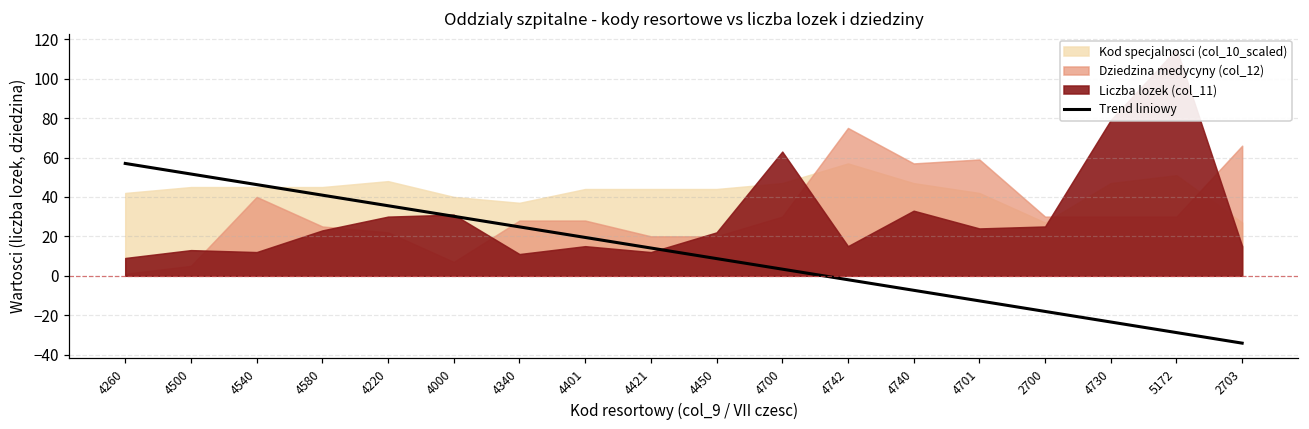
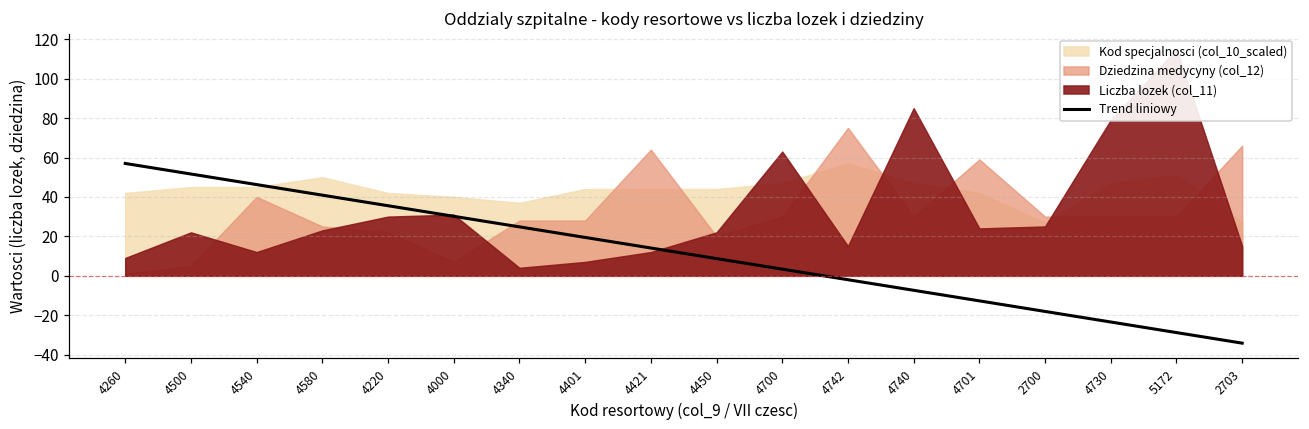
Liczba lozek (col_11), 4500: 13 -> 22
Kod specjalnosci (col_10_scaled), 4580: 45 -> 50
Kod specjalnosci (col_10_scaled), 4220: 48 -> 42
Liczba lozek (col_11), 4340: 11 -> 4
Liczba lozek (col_11), 4401: 15 -> 7
Dziedzina medycyny (col_12), 4421: 20 -> 64
Dziedzina medycyny (col_12), 4740: 57 -> 30
Liczba lozek (col_11), 4740: 33 -> 85
